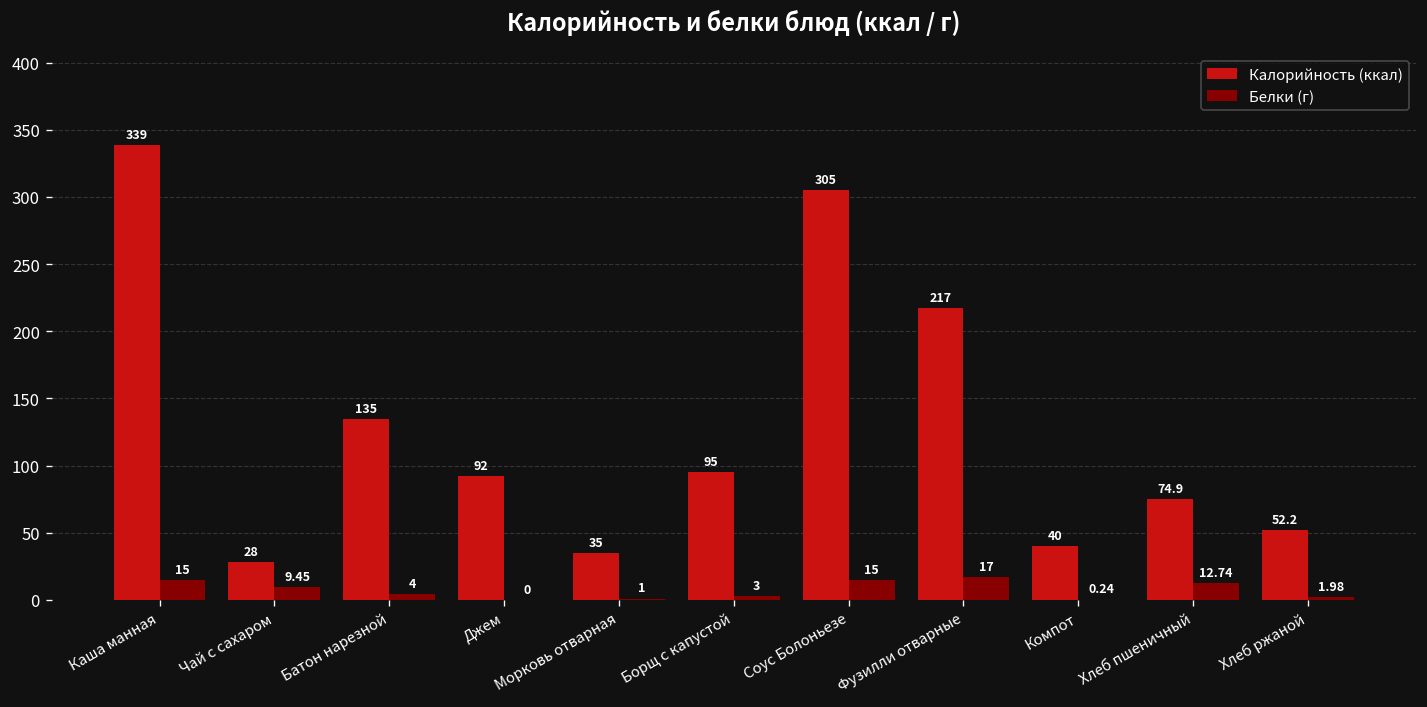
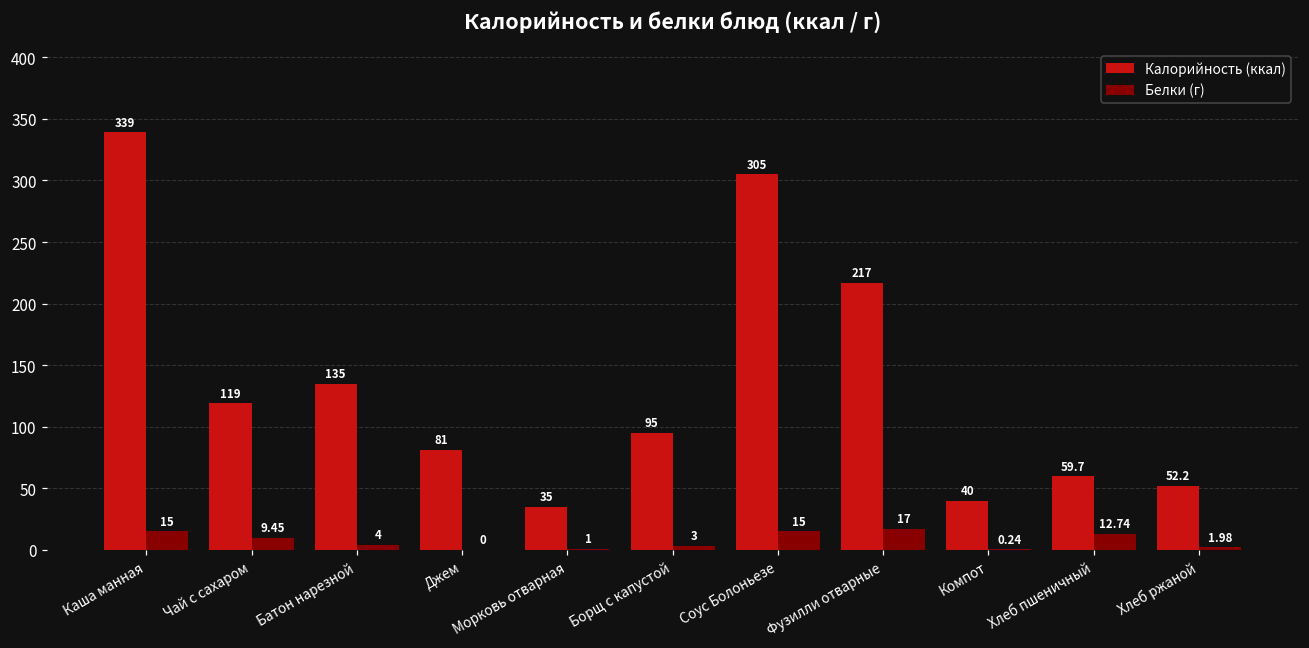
Калорийность (ккал), Чай с сахаром: 28 -> 119
Калорийность (ккал), Джем: 92 -> 81
Калорийность (ккал), Хлеб пшеничный: 74.9 -> 59.7
